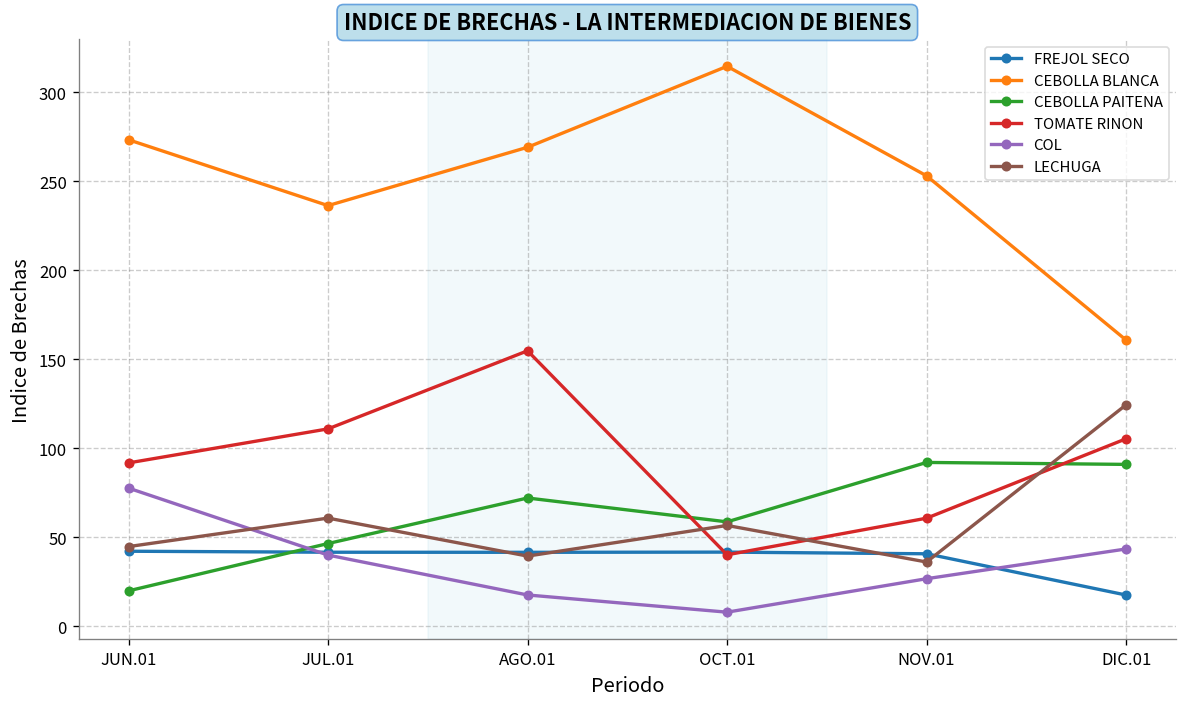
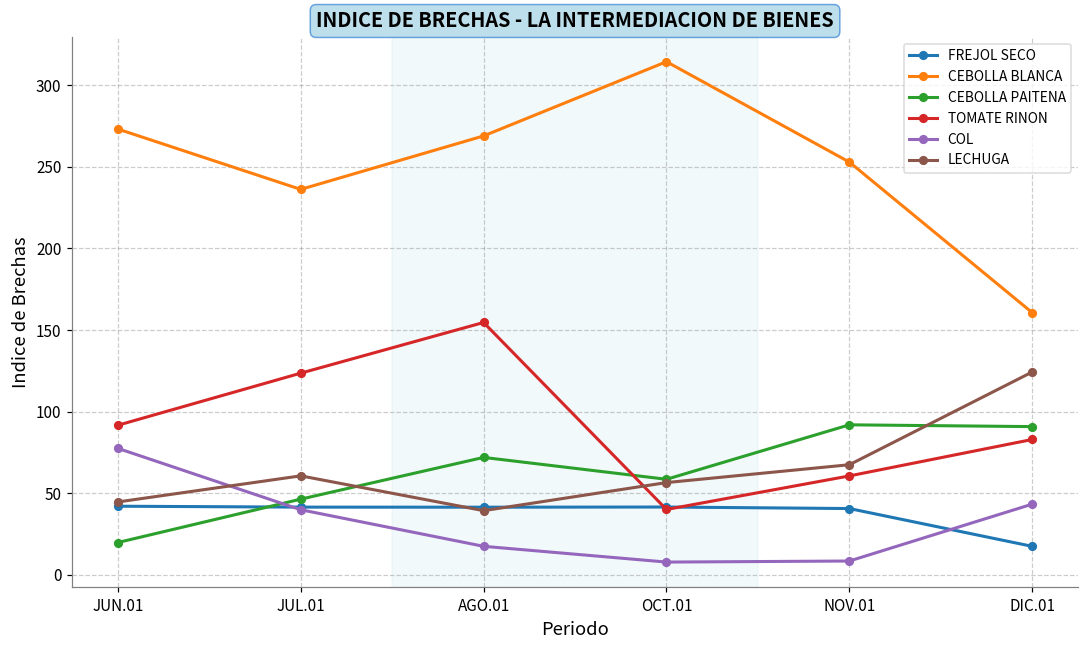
TOMATE RINON, JUL.01: 111 -> 124
COL, NOV.01: 27 -> 8
LECHUGA, NOV.01: 36 -> 67
TOMATE RINON, DIC.01: 105 -> 83
